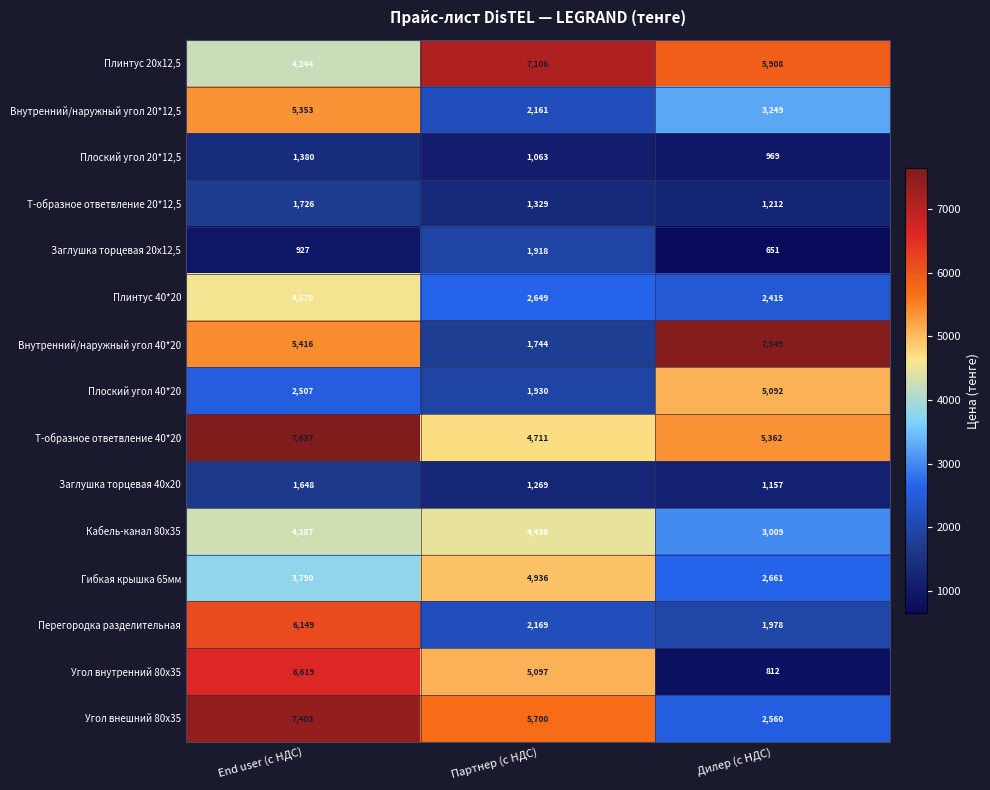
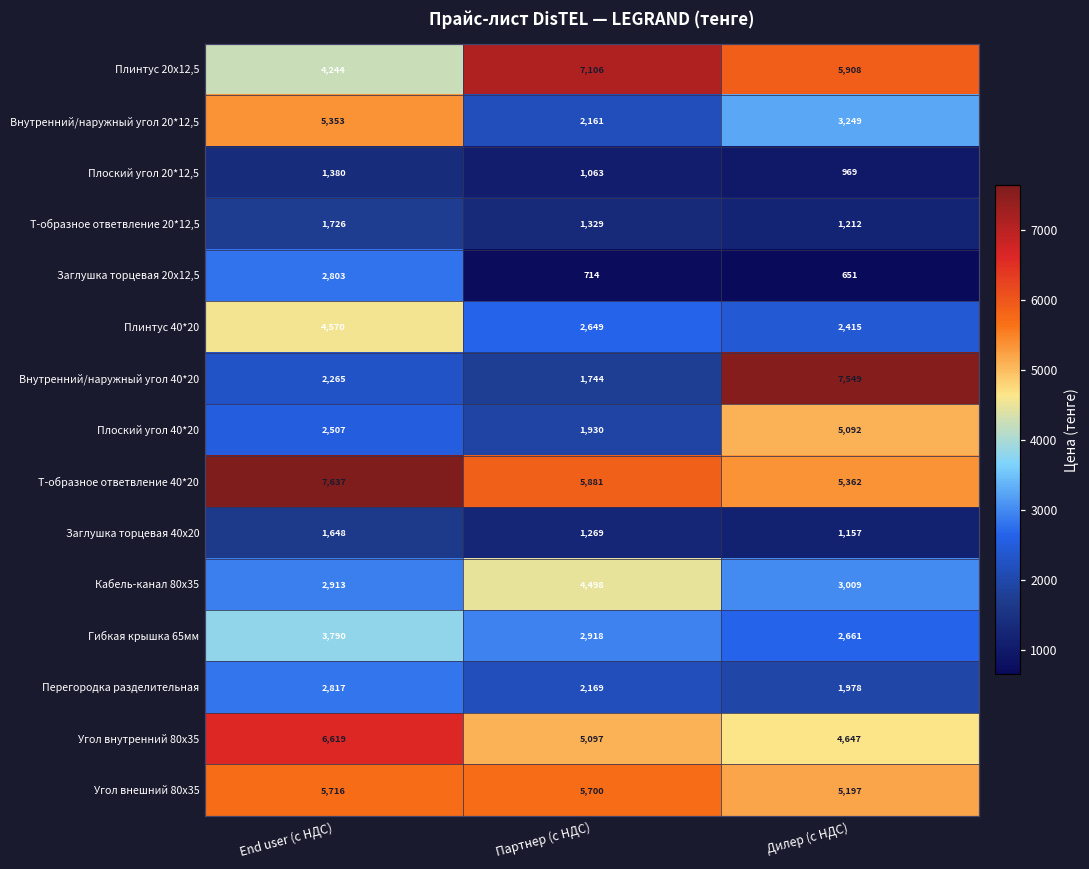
Заглушка торцевая 20х12,5, End user (с НДС): 927 -> 2,803
Заглушка торцевая 20х12,5, Партнер (с НДС): 1,918 -> 714
Внутренний/наружный угол 40*20, End user (с НДС): 5,416 -> 2,265
Т-образное ответвление 40*20, Партнер (с НДС): 4,711 -> 5,881
Кабель-канал 80х35, End user (с НДС): 4,287 -> 2,913
Гибкая крышка 65мм, Партнер (с НДС): 4,936 -> 2,918
Перегородка разделительная, End user (с НДС): 6,149 -> 2,817
Угол внутренний 80х35, Дилер (с НДС): 812 -> 4,647
Угол внешний 80х35, End user (с НДС): 7,403 -> 5,716
Угол внешний 80х35, Дилер (с НДС): 2,560 -> 5,197
